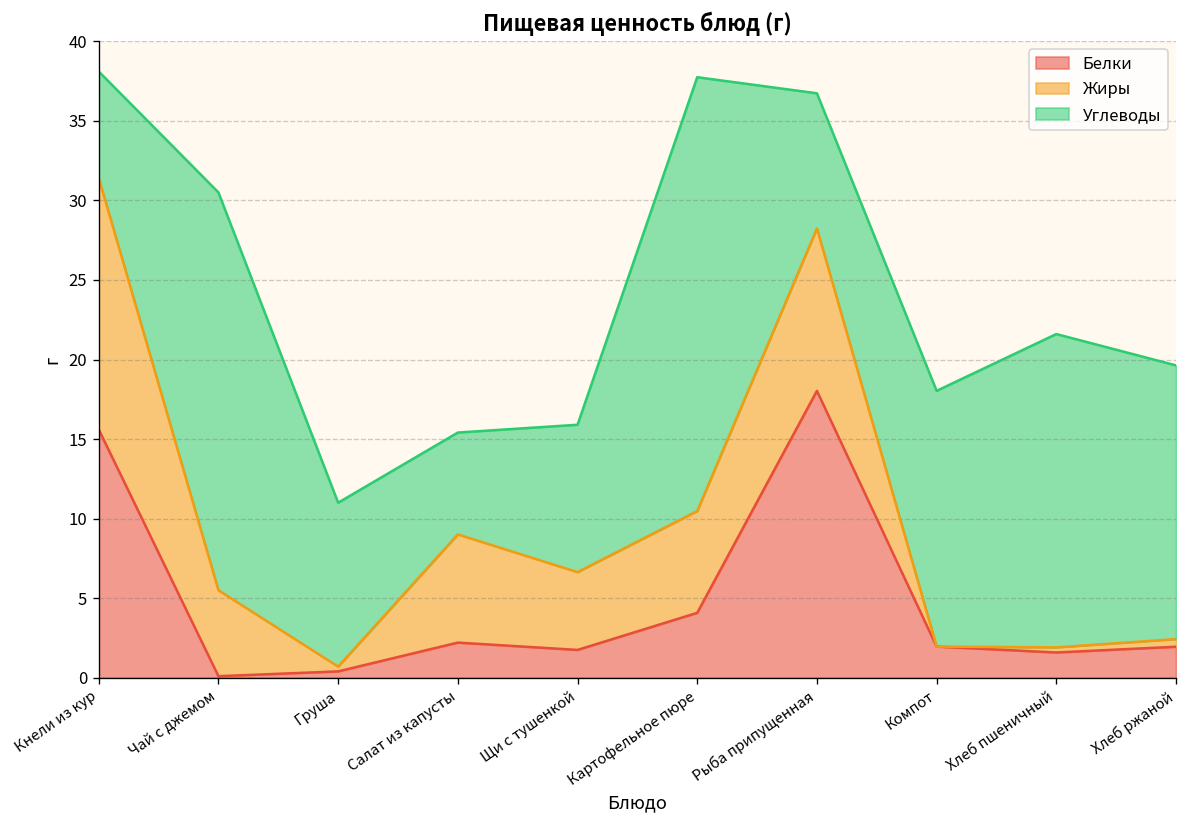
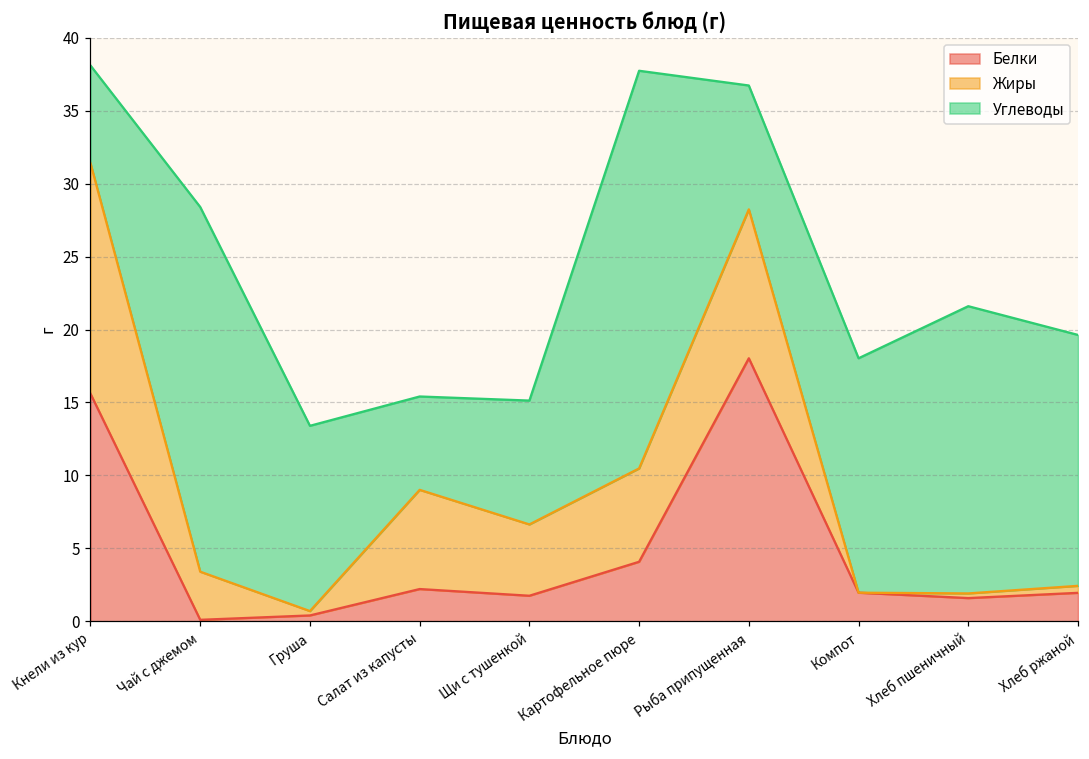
Жиры, Чай с джемом: 5.4 -> 3.3
Углеводы, Груша: 10.3 -> 12.7
Углеводы, Щи с тушенкой: 9.3 -> 8.5
